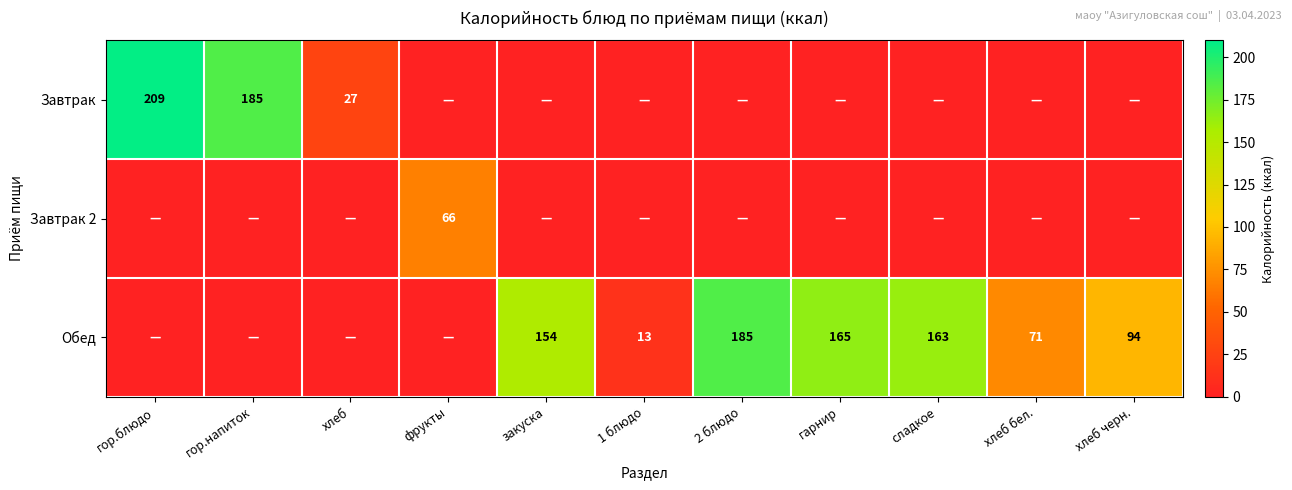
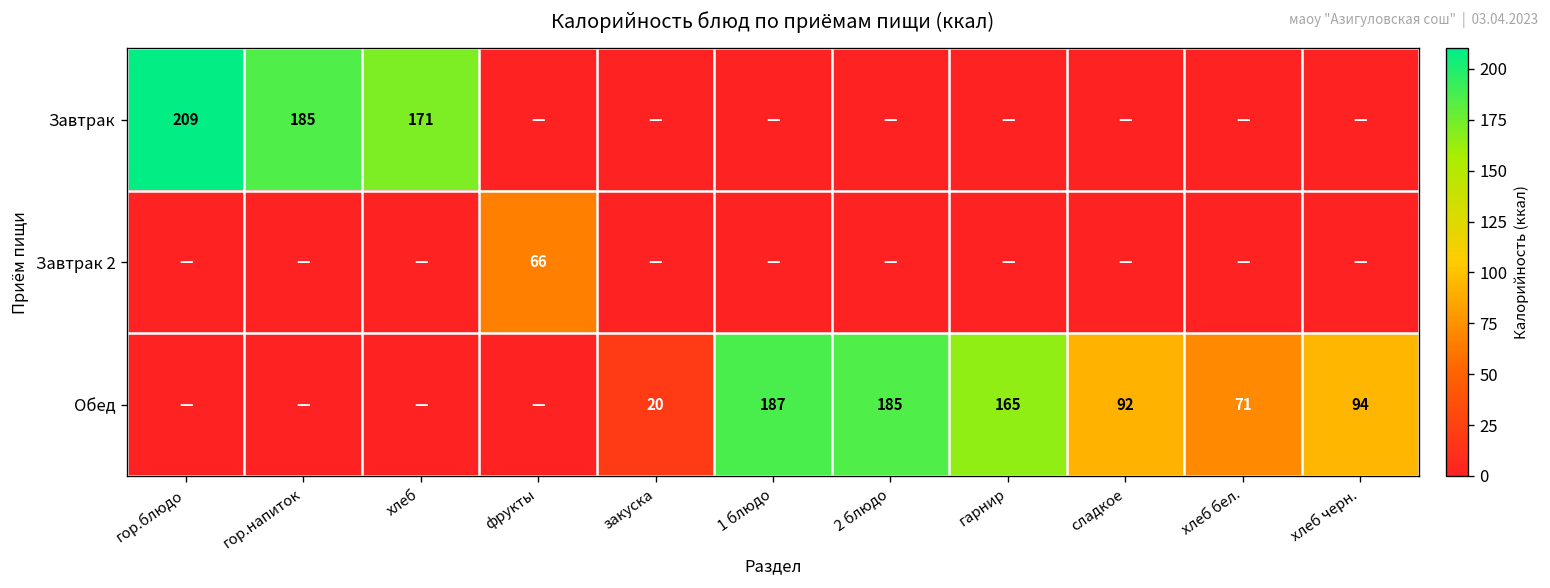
Завтрак, хлеб: 27 -> 171
Обед, закуска: 154 -> 20
Обед, 1 блюдо: 13 -> 187
Обед, сладкое: 163 -> 92
